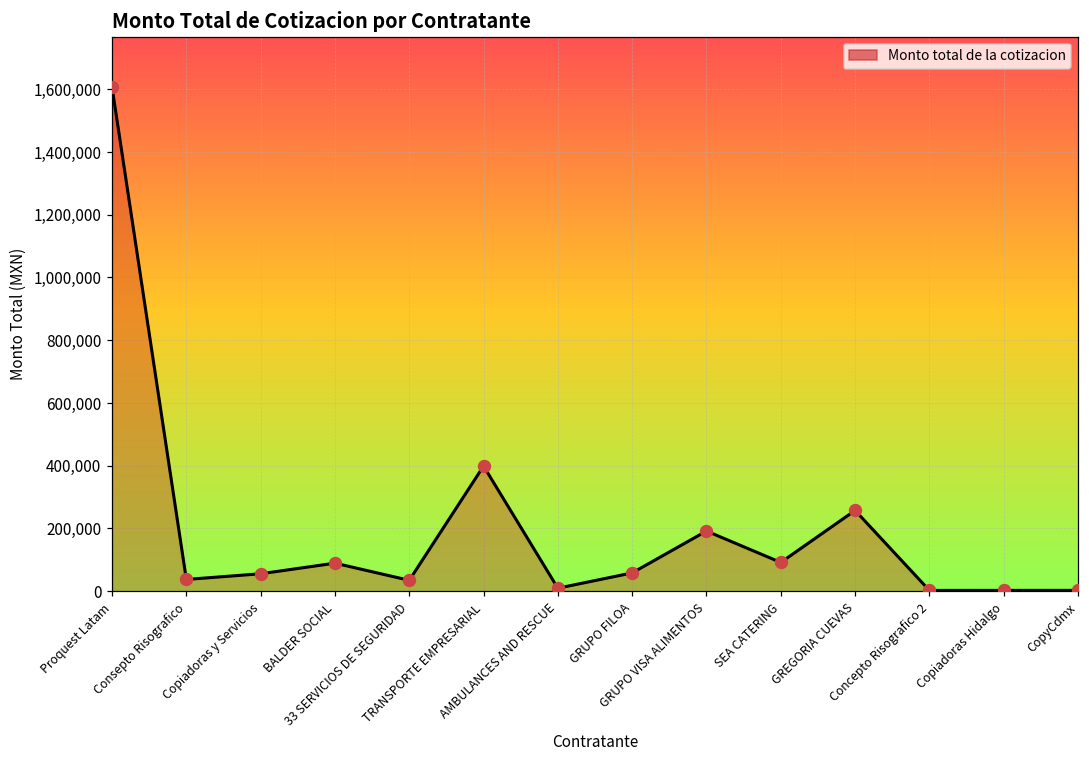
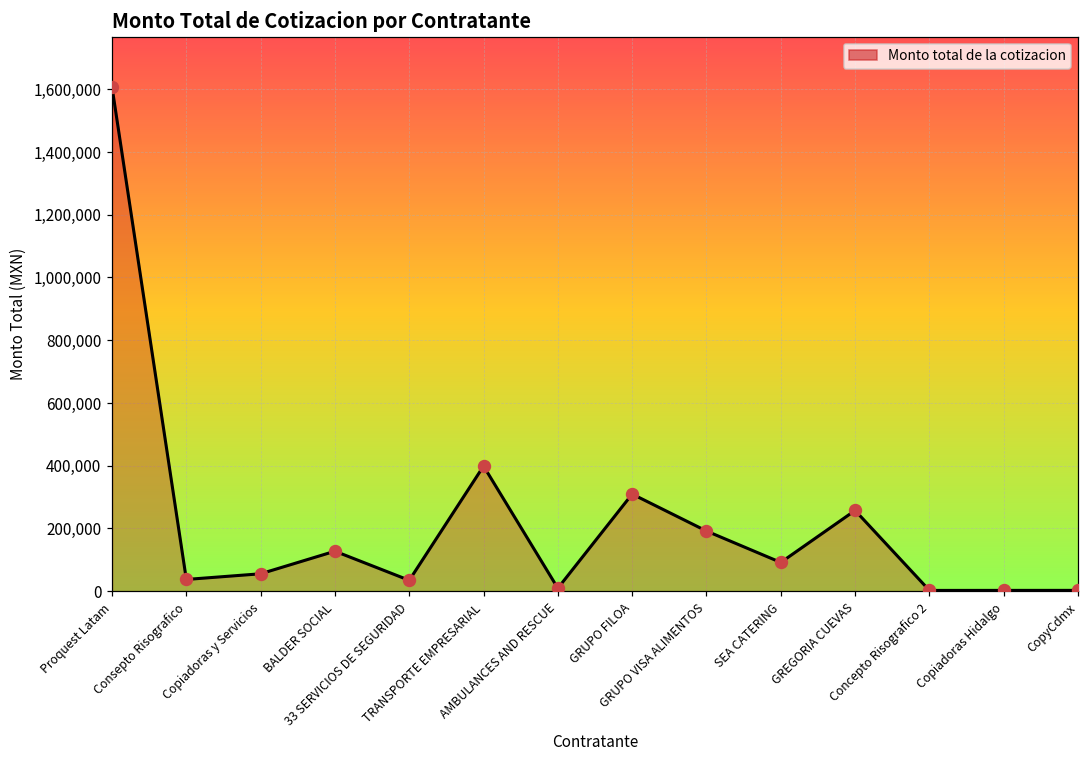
BALDER SOCIAL: 90,000 -> 130,000
GRUPO FILOA: 60,000 -> 310,000
